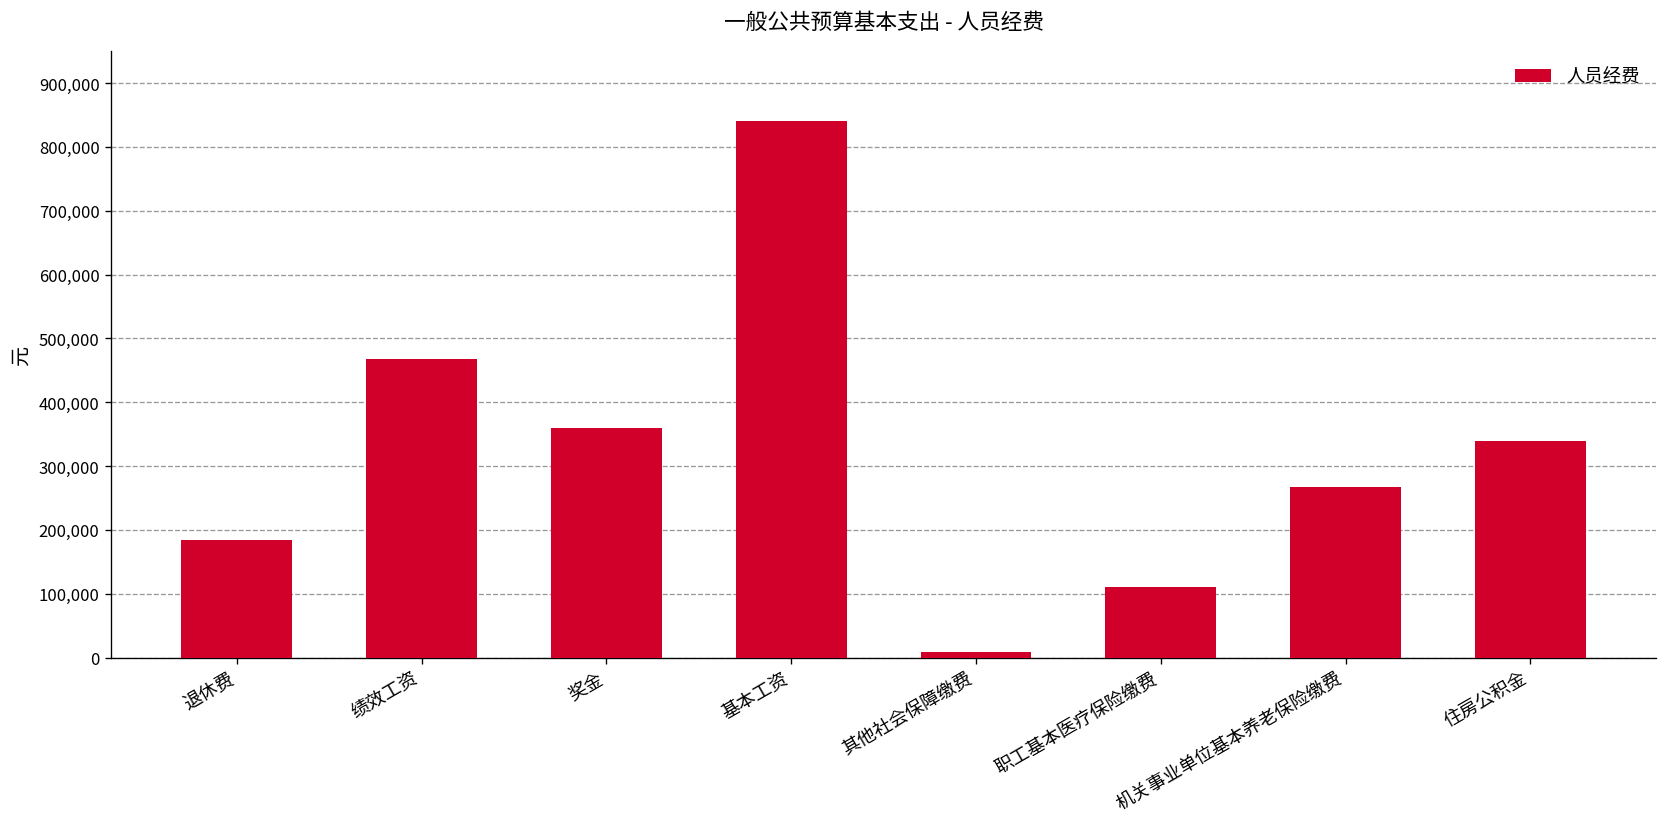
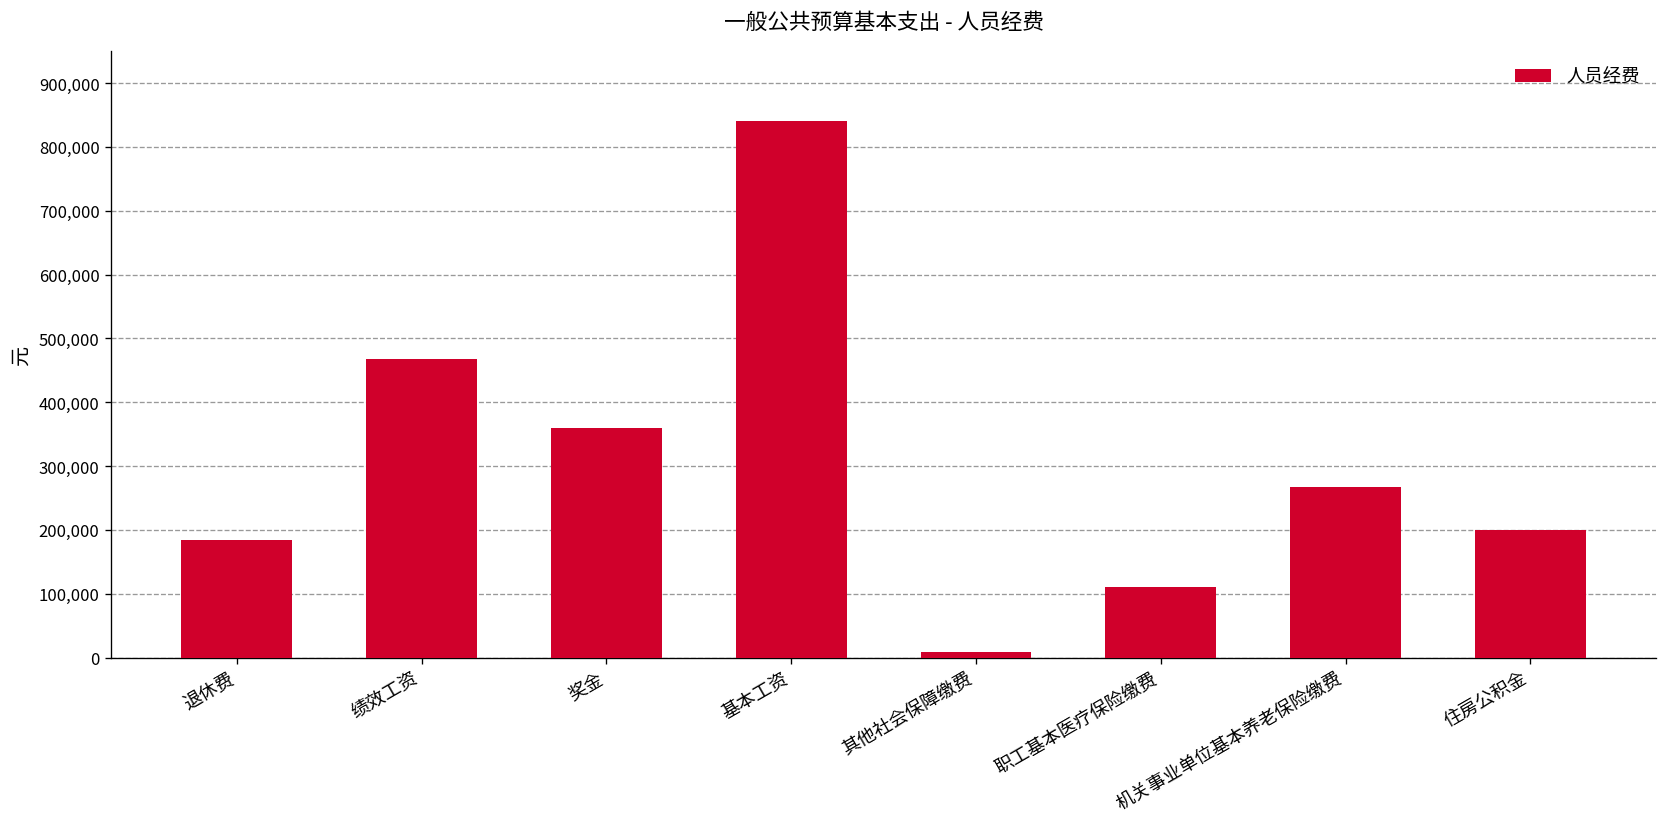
住房公积金: 340,000 -> 200,000
